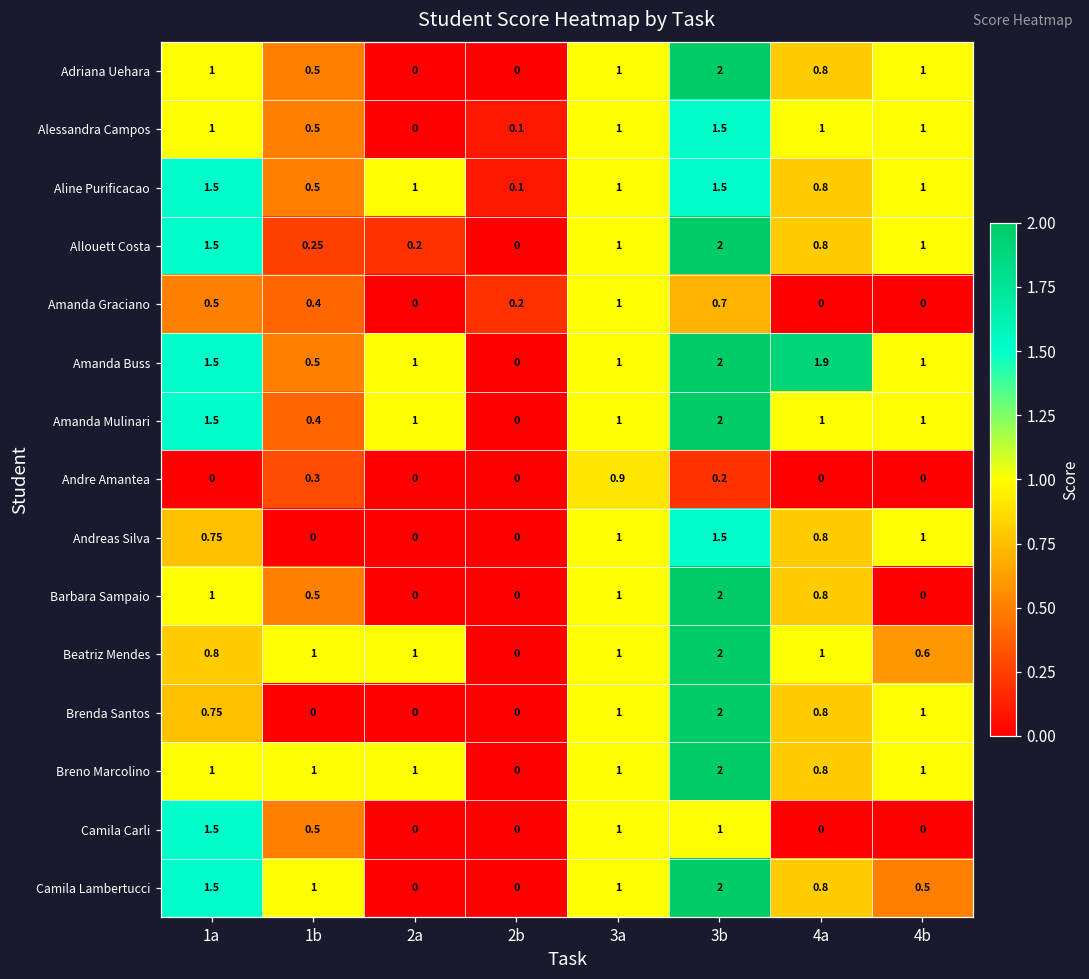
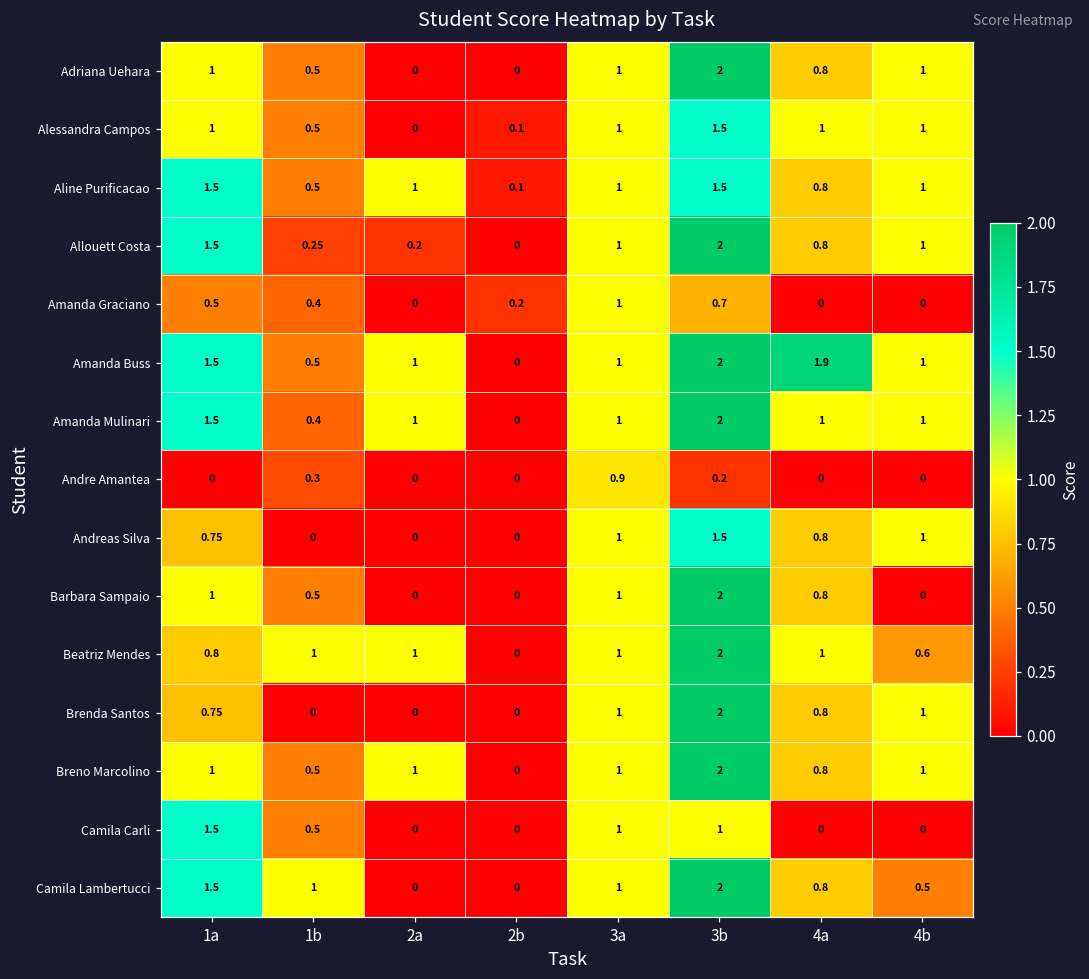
Breno Marcolino, 1b: 1 -> 0.5
